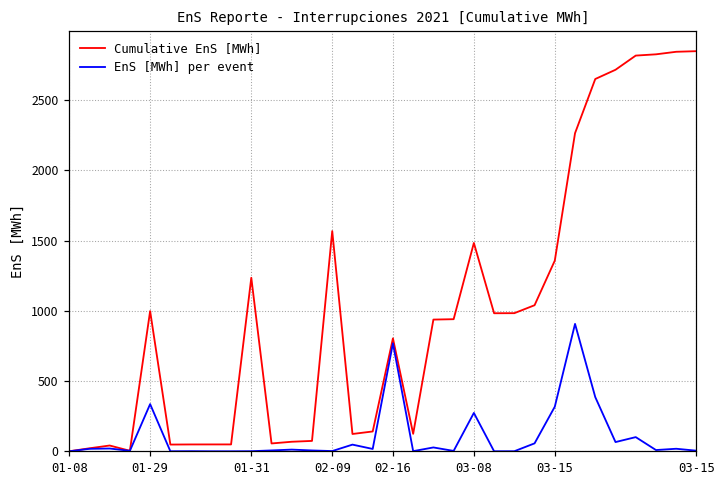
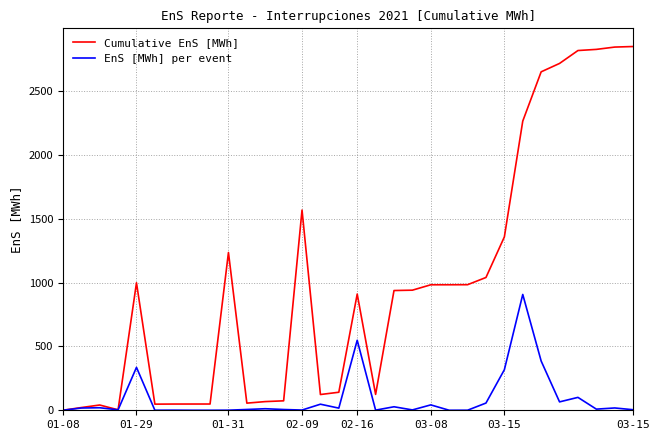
Cumulative EnS [MWh], 02-16: 800 -> 910
EnS [MWh] per event, 02-16: 770 -> 550
Cumulative EnS [MWh], 03-08: 1480 -> 980
EnS [MWh] per event, 03-08: 270 -> 40
